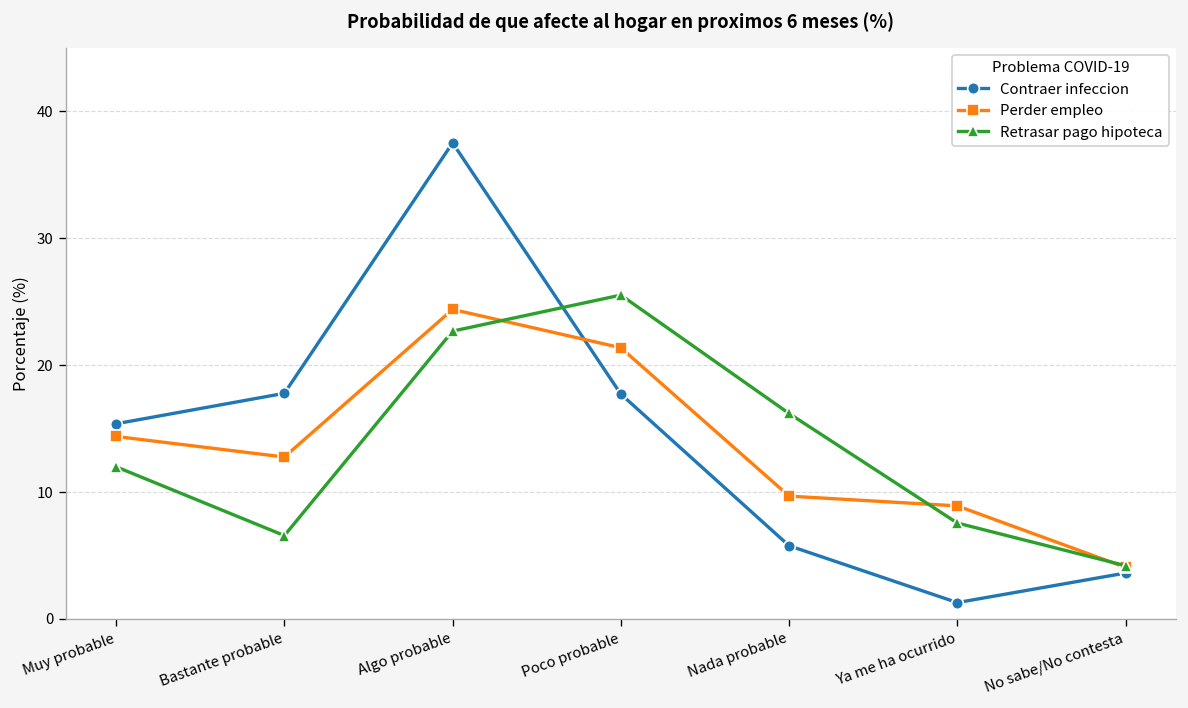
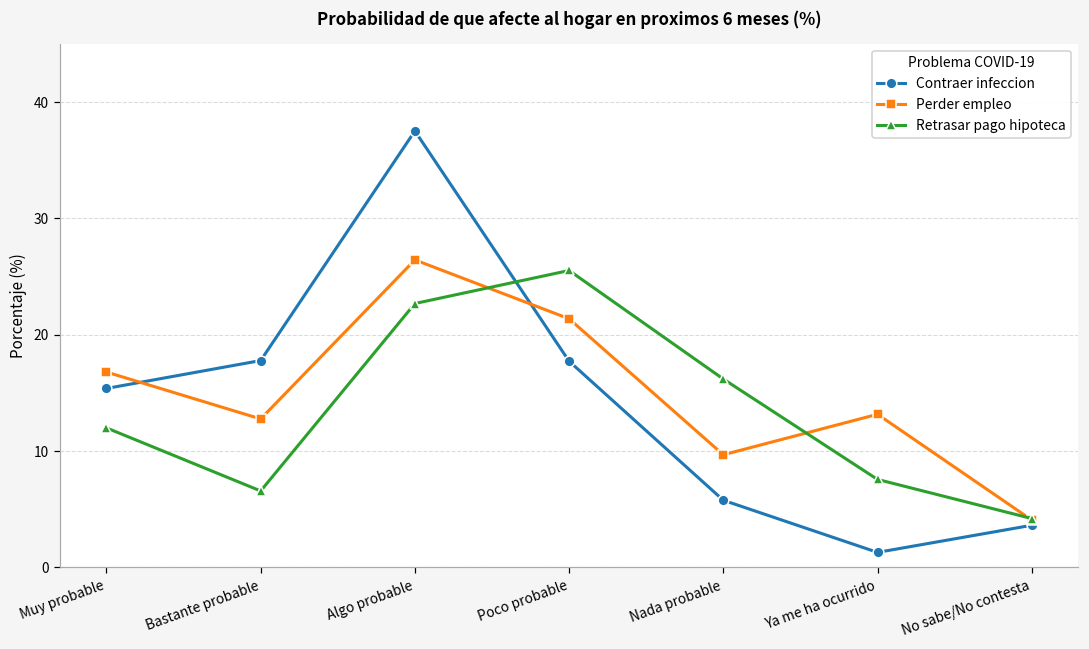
Perder empleo, Muy probable: 14.4 -> 16.8
Perder empleo, Algo probable: 24.4 -> 26.4
Perder empleo, Ya me ha ocurrido: 8.9 -> 13.2
